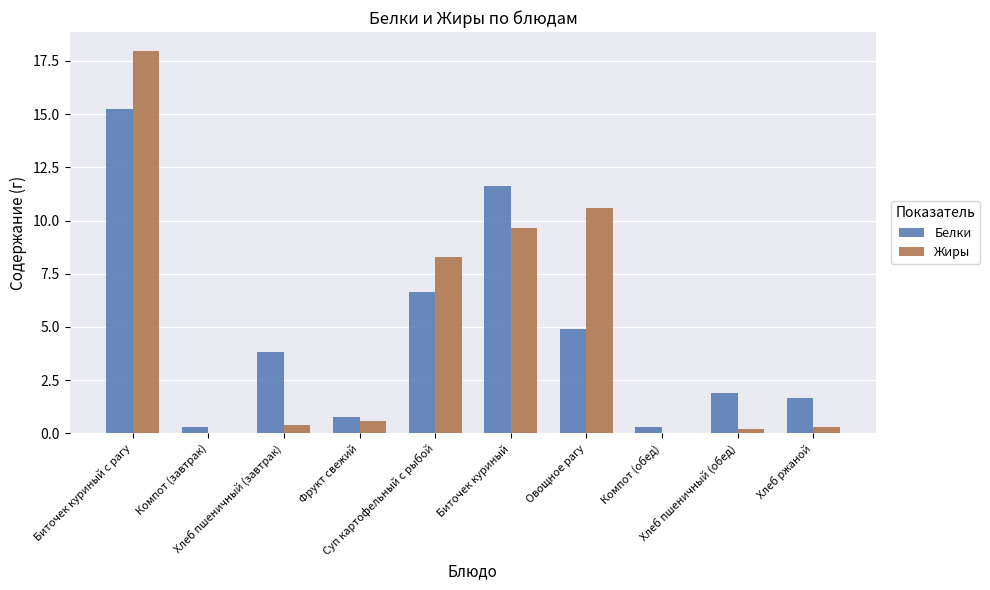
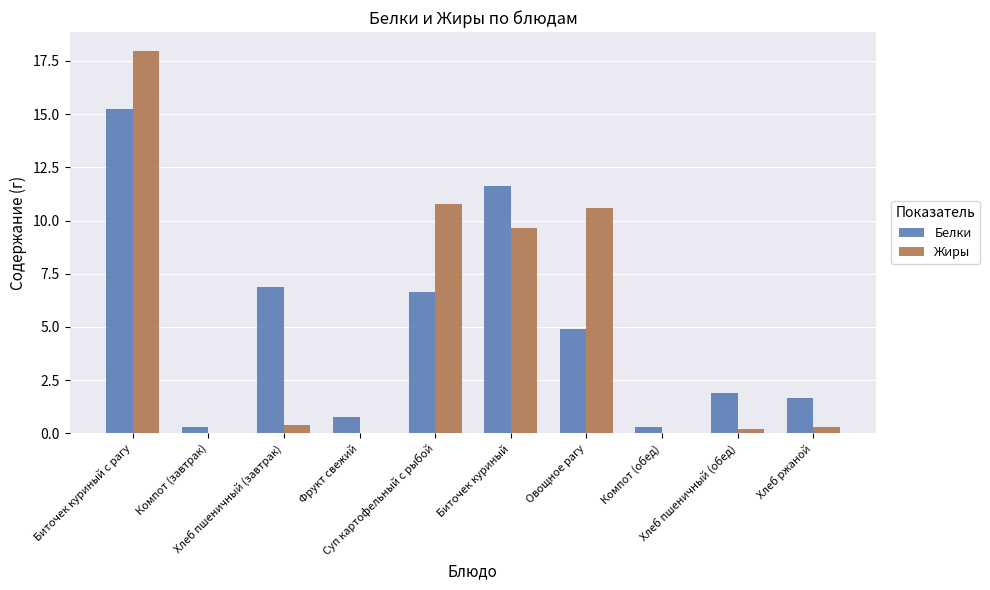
Белки, Хлеб пшеничный (завтрак): 3.8 -> 6.9
Жиры, Фрукт свежий: 0.6 -> 0.0
Жиры, Суп картофельный с рыбой: 8.3 -> 10.8
